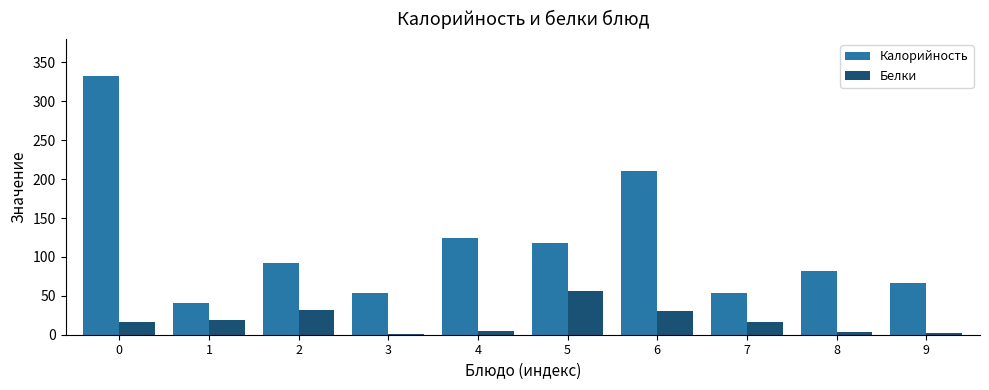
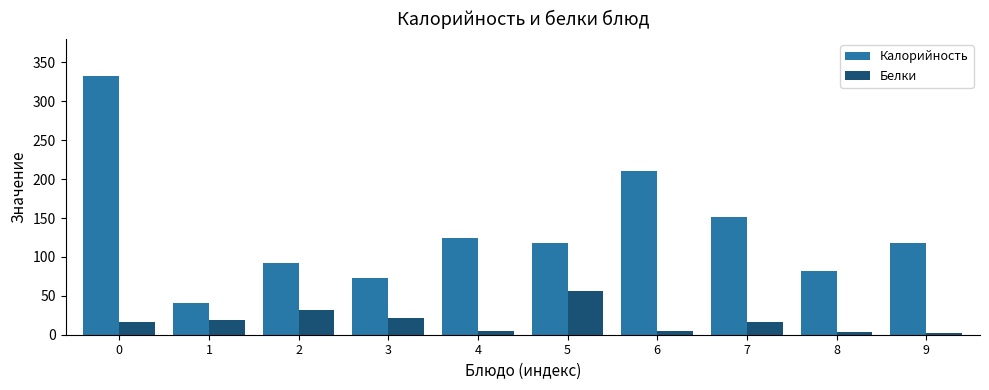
Калорийность, 3: 50 -> 70
Белки, 3: 0 -> 20
Белки, 6: 30 -> 10
Калорийность, 7: 50 -> 150
Калорийность, 9: 70 -> 120
